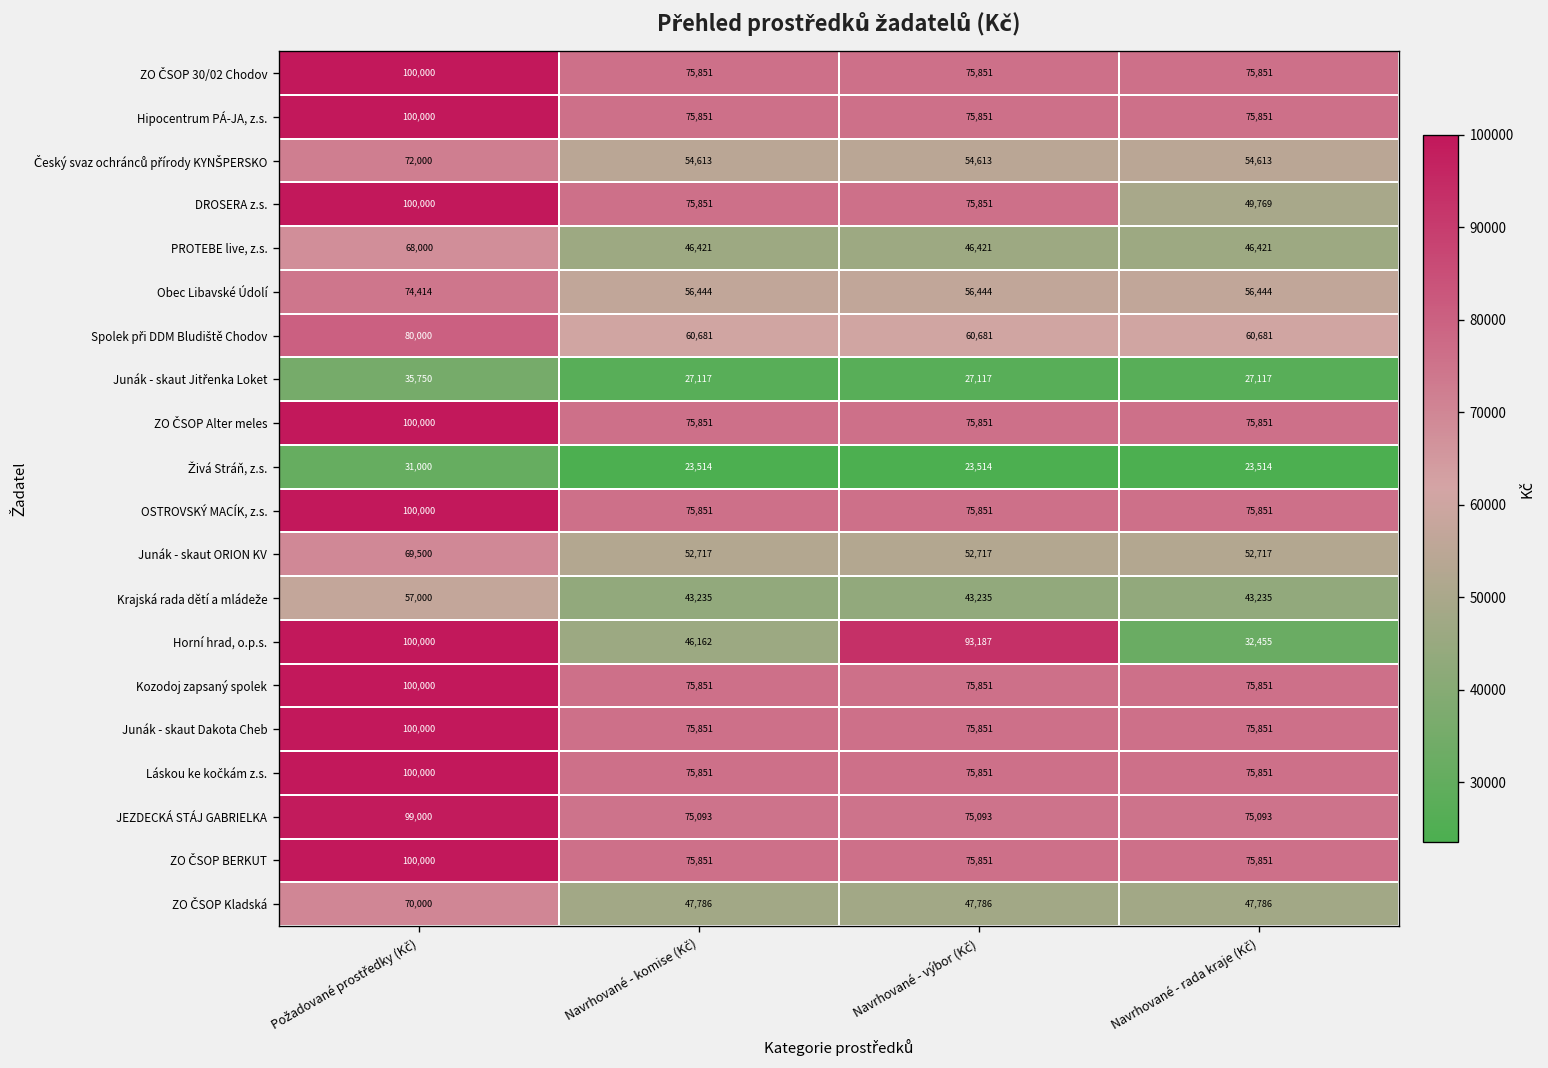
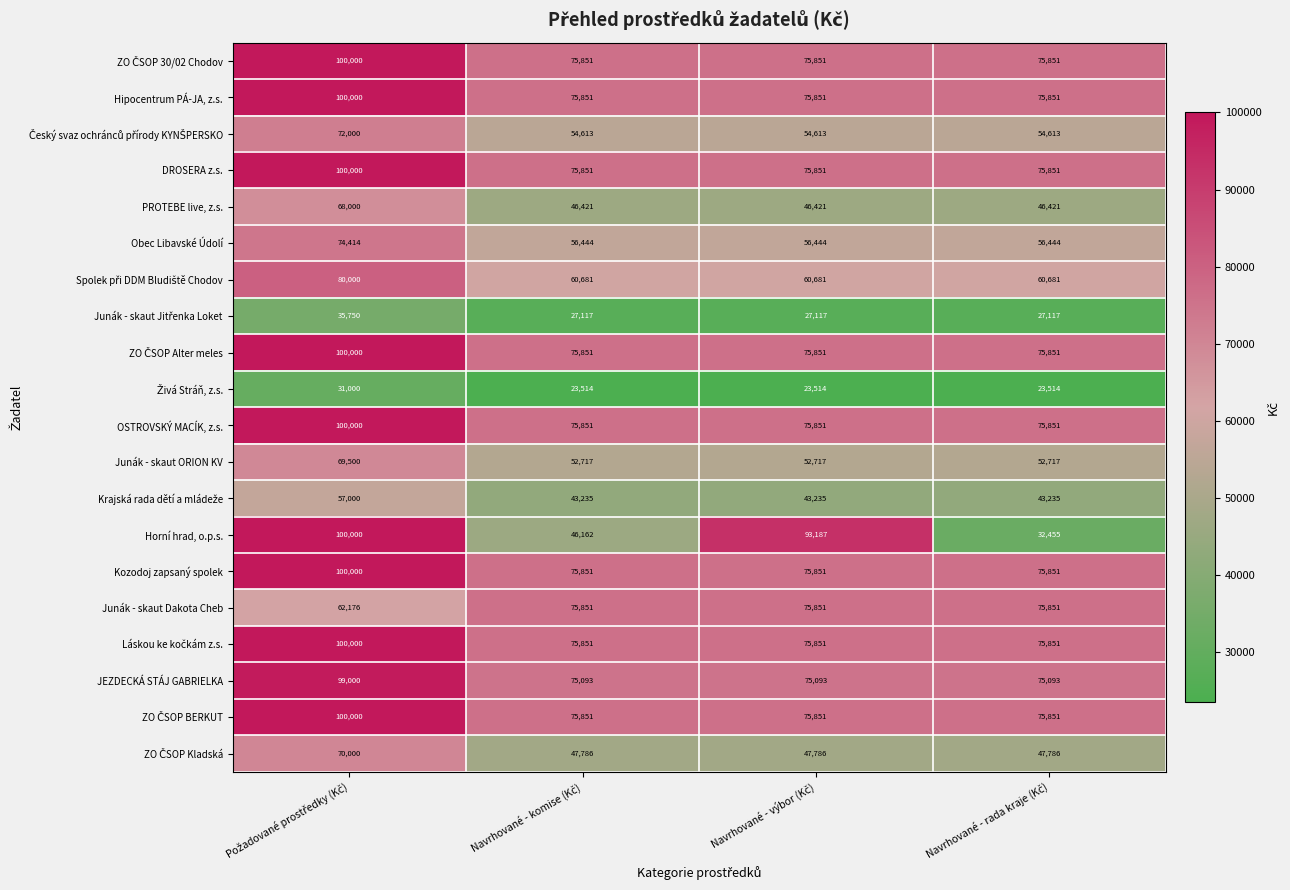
DROSERA z.s., Navrhované - rada kraje (Kč): 49,769 -> 75,851
Junák - skaut Dakota Cheb, Požadované prostředky (Kč): 100,000 -> 62,176
